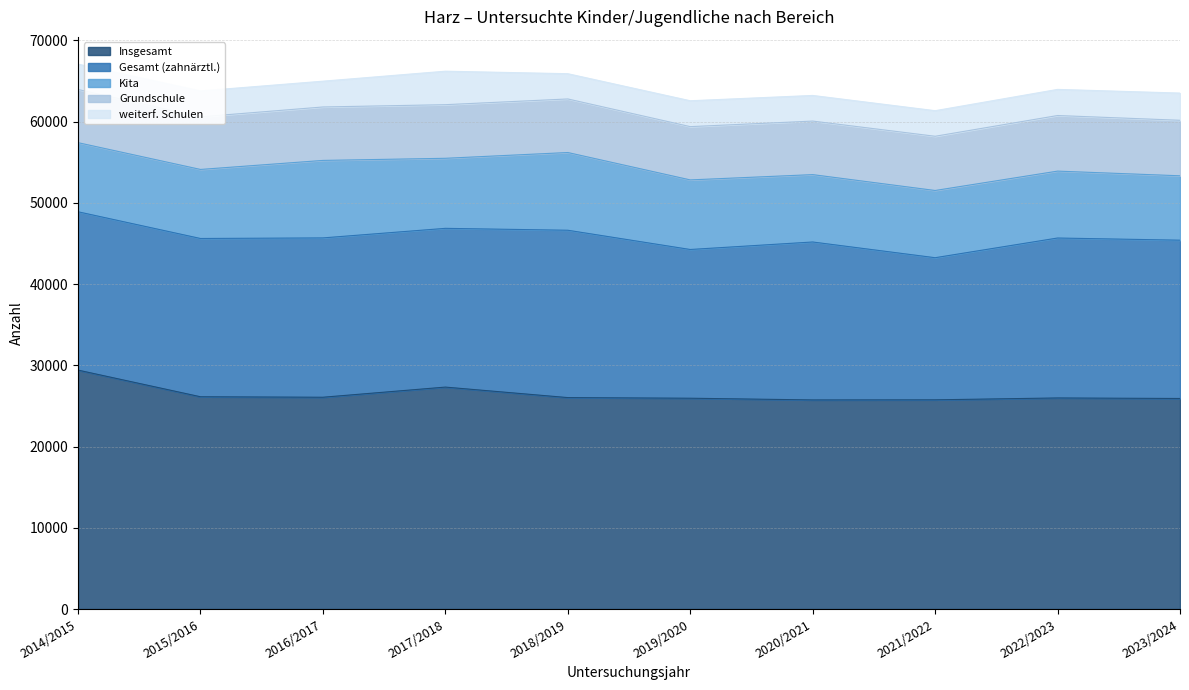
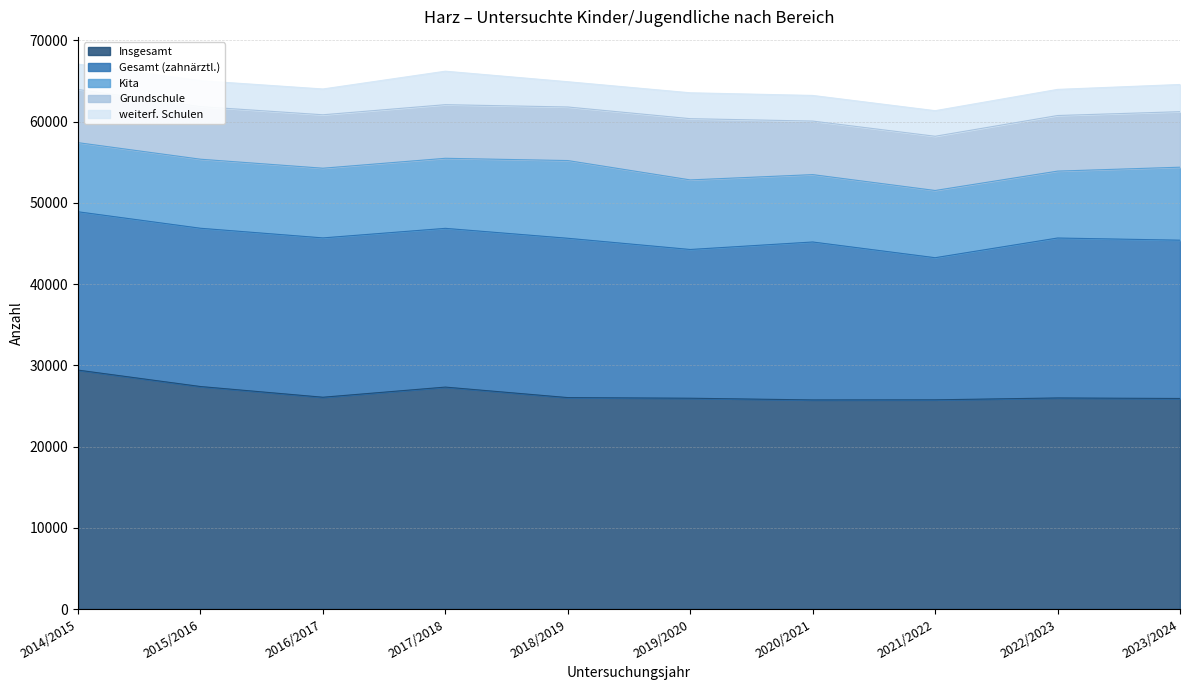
Insgesamt, 2015/2016: 26000 -> 27000
Kita, 2016/2017: 10000 -> 9000
Gesamt (zahnärztl.), 2018/2019: 21000 -> 20000
Grundschule, 2019/2020: 7000 -> 8000
Kita, 2023/2024: 8000 -> 9000
